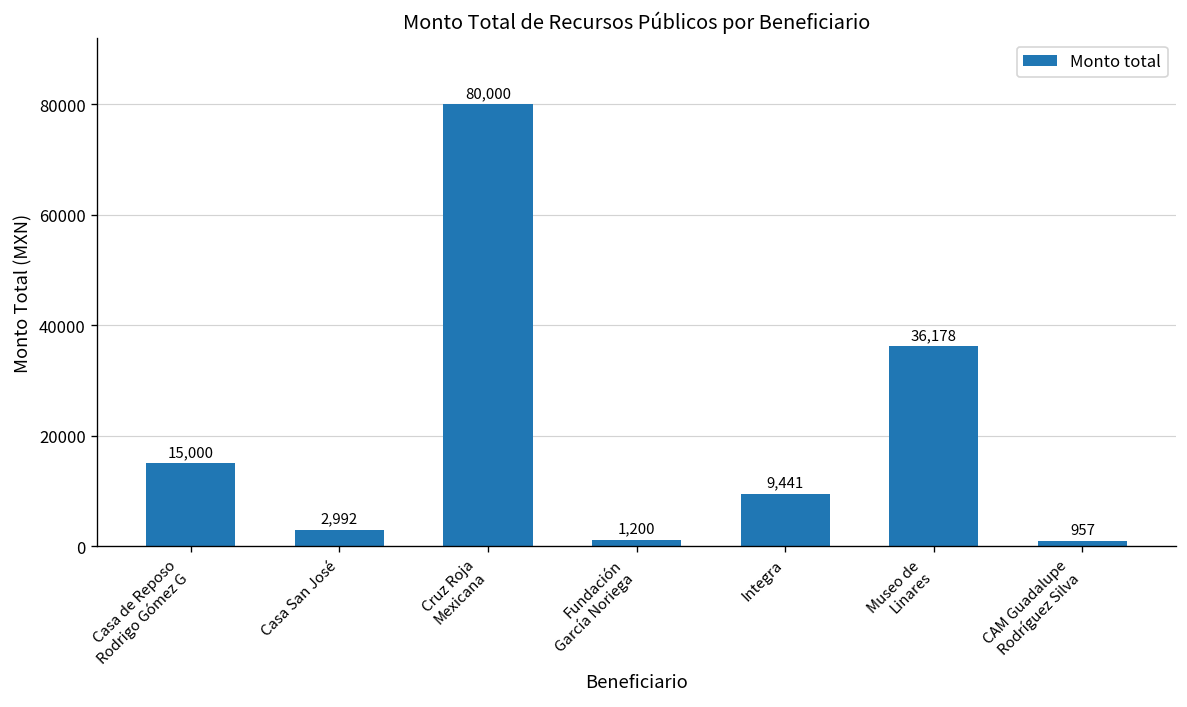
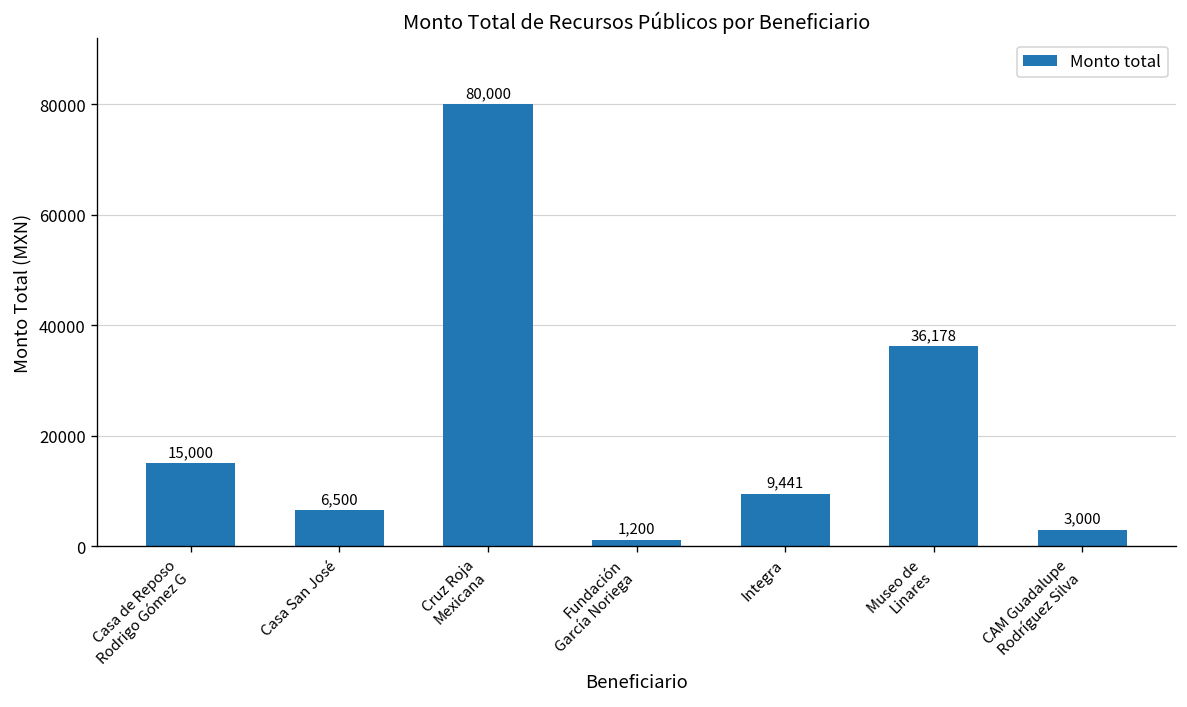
Casa San José: 2,992 -> 6,500
CAM Guadalupe Rodríguez Silva: 957 -> 3,000
